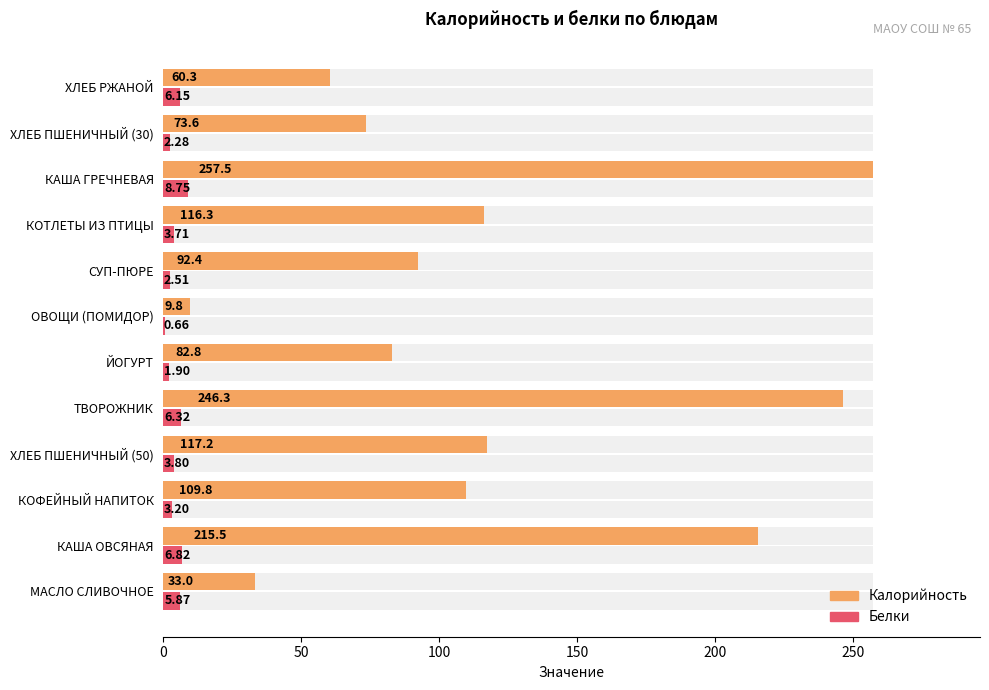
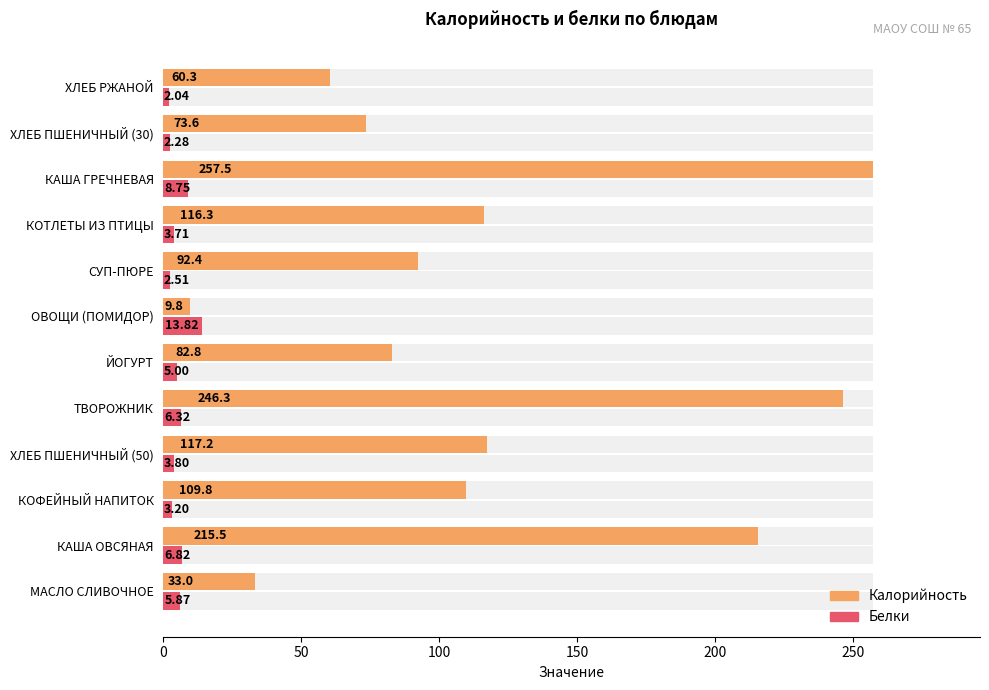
Белки, ХЛЕБ РЖАНОЙ: 6.15 -> 2.04
Белки, ОВОЩИ (ПОМИДОР): 0.66 -> 13.82
Белки, ЙОГУРТ: 1.90 -> 5.00
